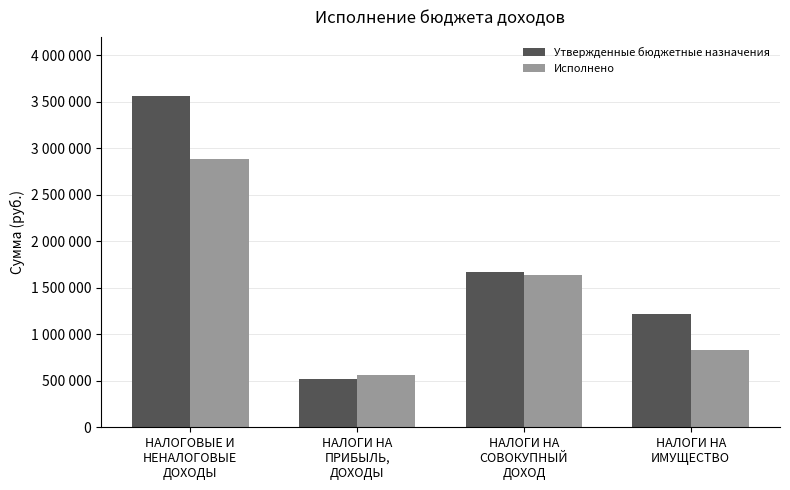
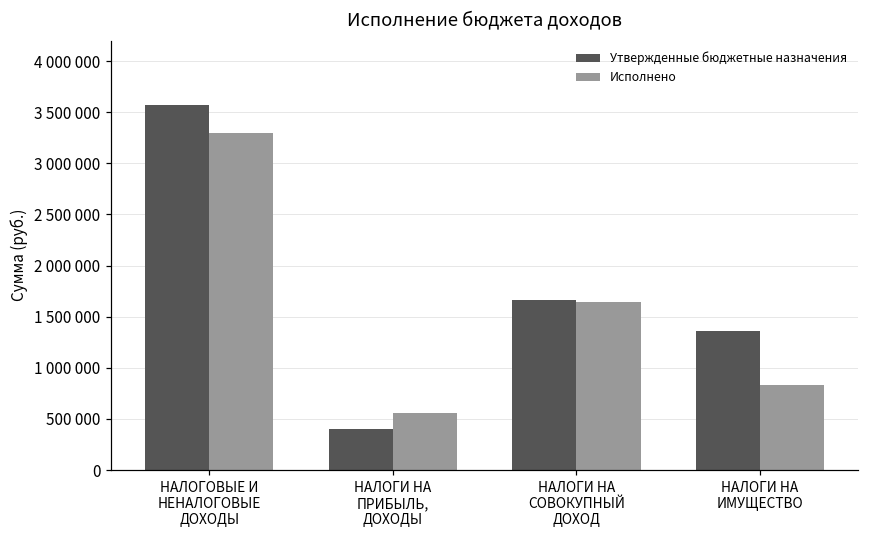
Исполнено, НАЛОГОВЫЕ И НЕНАЛОГОВЫЕ ДОХОДЫ: 2900000 -> 3300000
Утвержденные бюджетные назначения, НАЛОГИ НА ПРИБЫЛЬ, ДОХОДЫ: 500000 -> 400000
Утвержденные бюджетные назначения, НАЛОГИ НА ИМУЩЕСТВО: 1200000 -> 1400000
